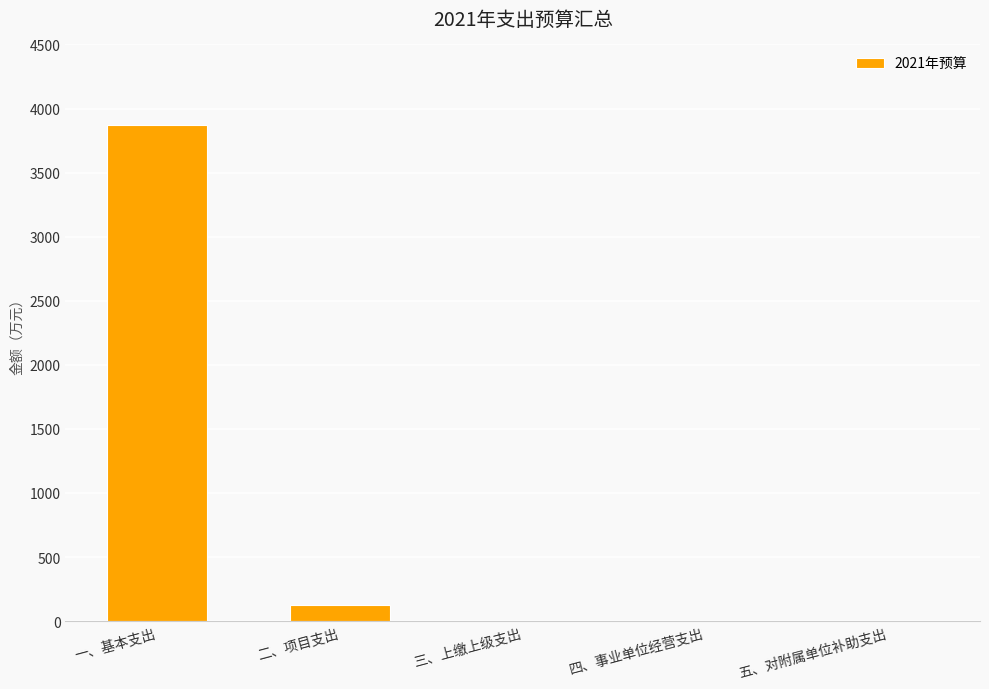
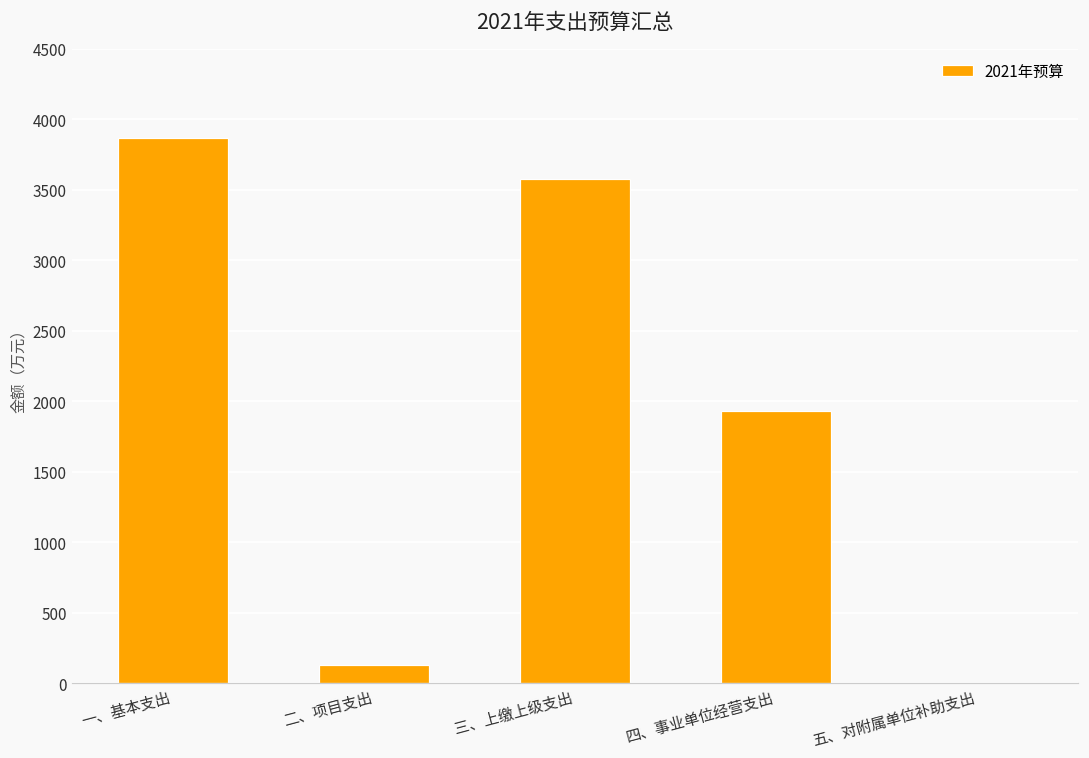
三、上缴上级支出: 0 -> 3580
四、事业单位经营支出: 0 -> 1930
